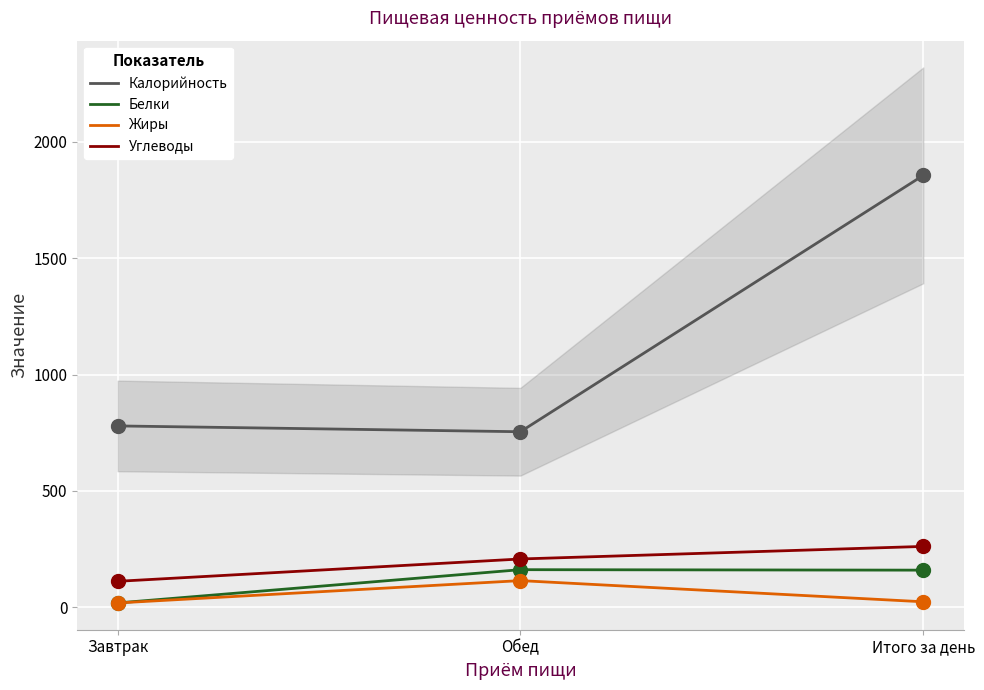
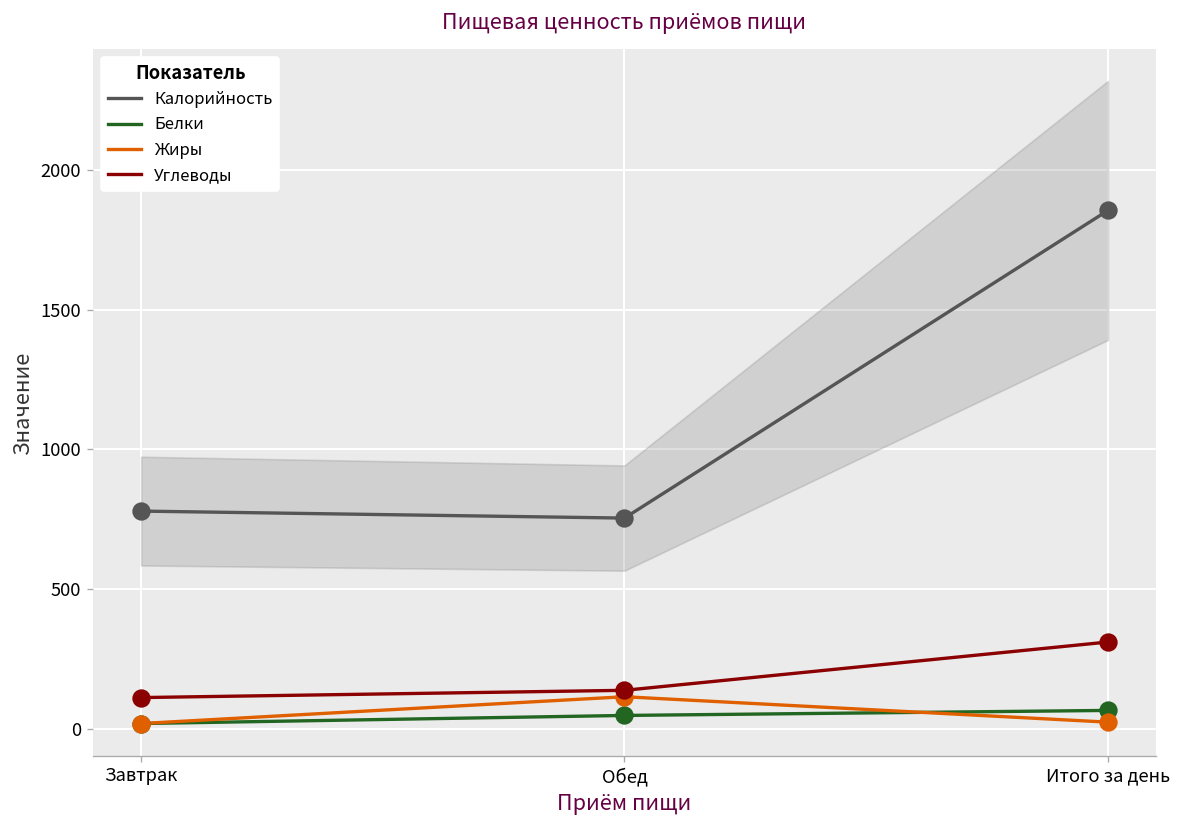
Белки, Обед: 160 -> 50
Углеводы, Обед: 210 -> 140
Белки, Итого за день: 160 -> 70
Углеводы, Итого за день: 260 -> 310
